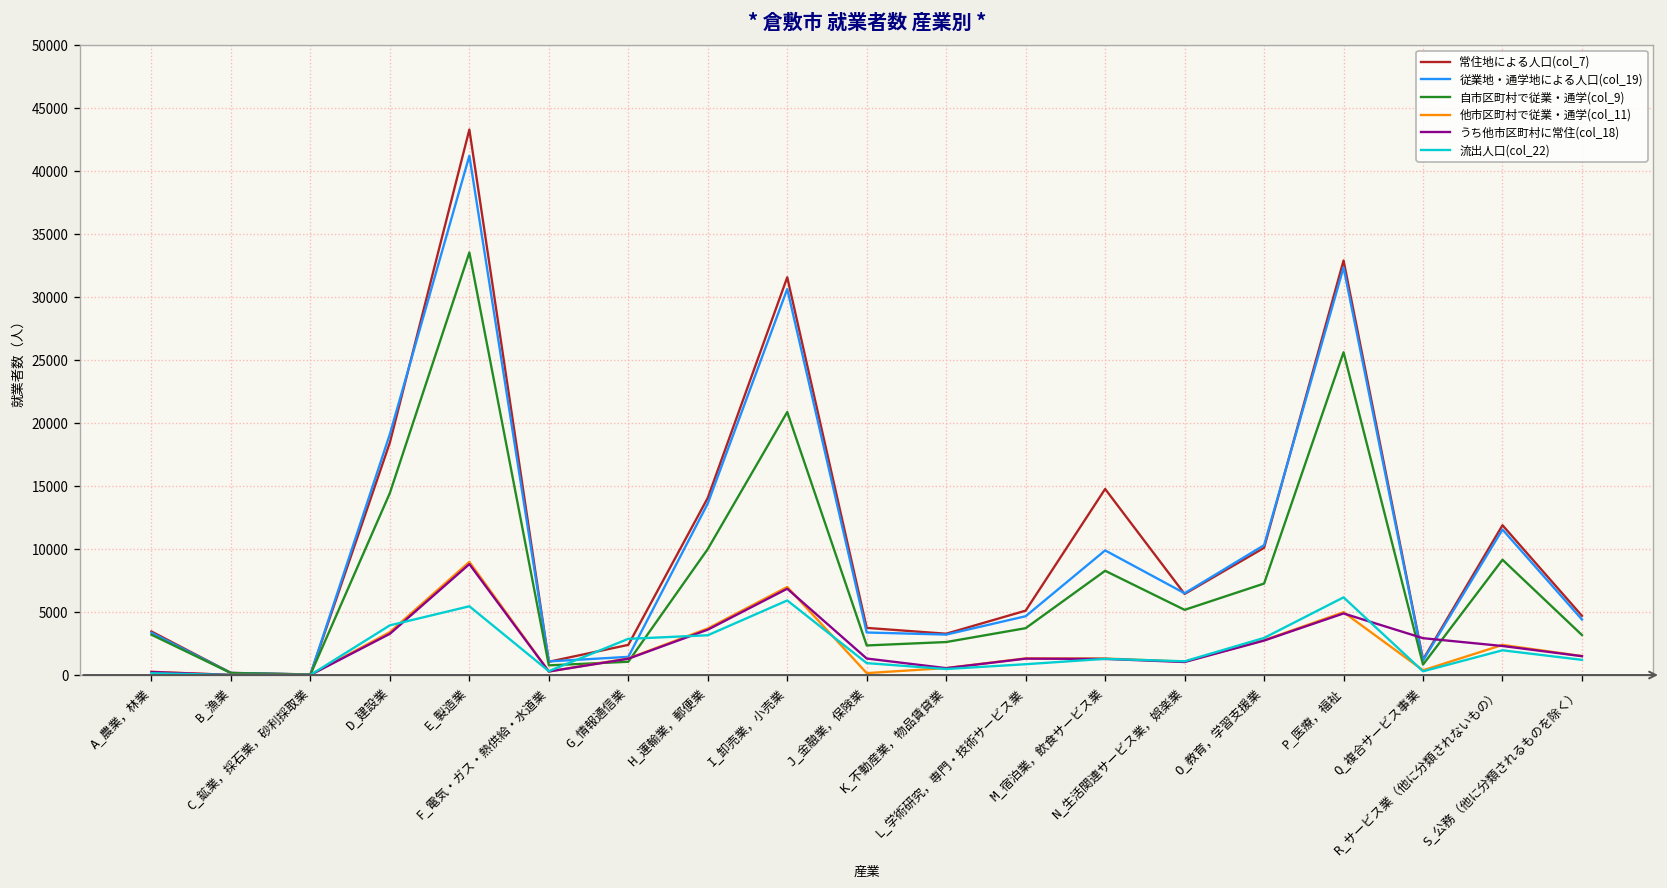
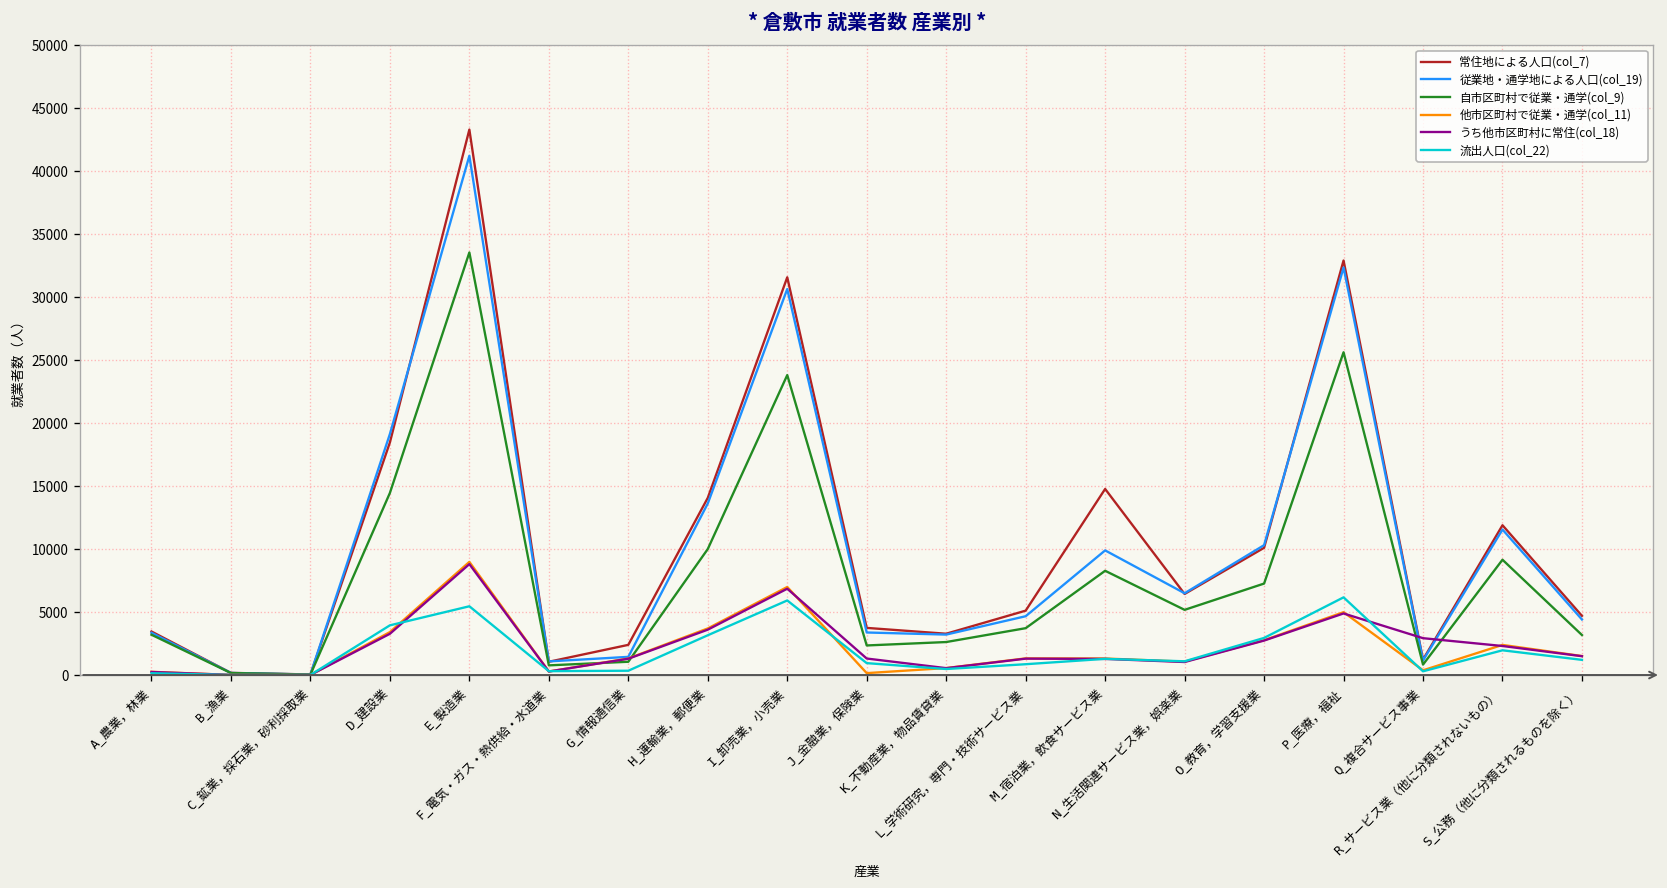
流出人口(col_22), G_情報通信業: 2900 -> 300
自市区町村で従業・通学(col_9), I_卸売業，小売業: 20900 -> 23800
